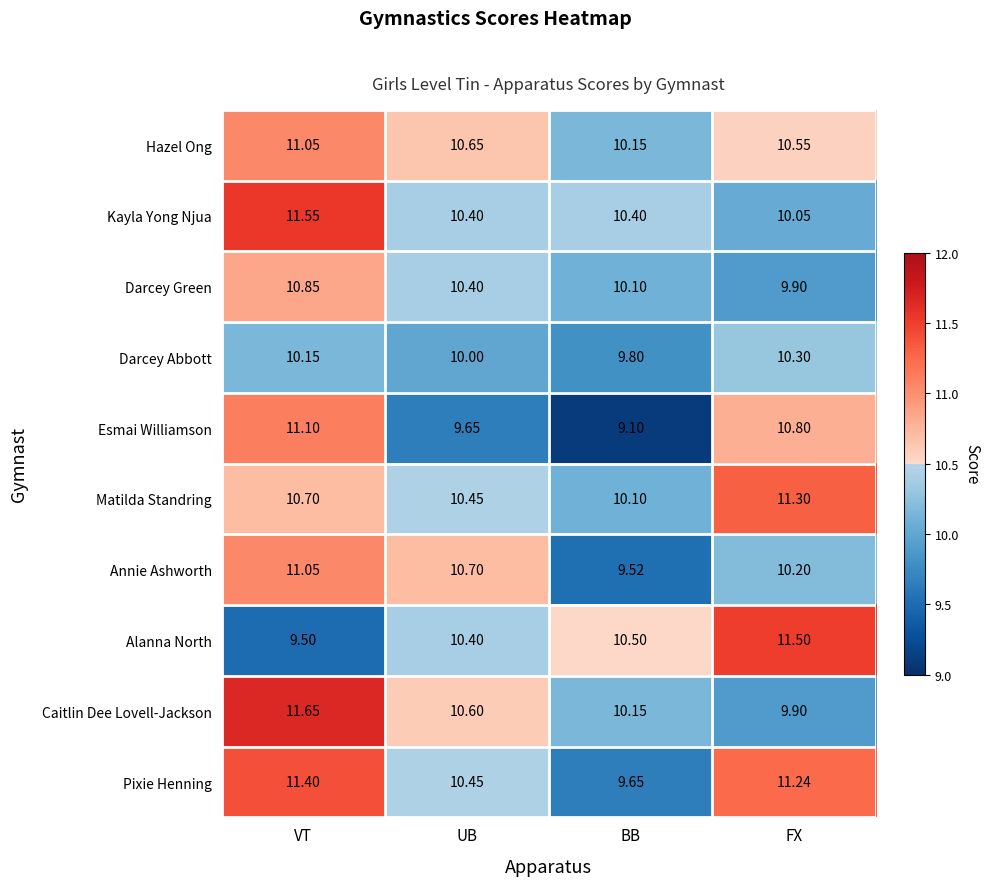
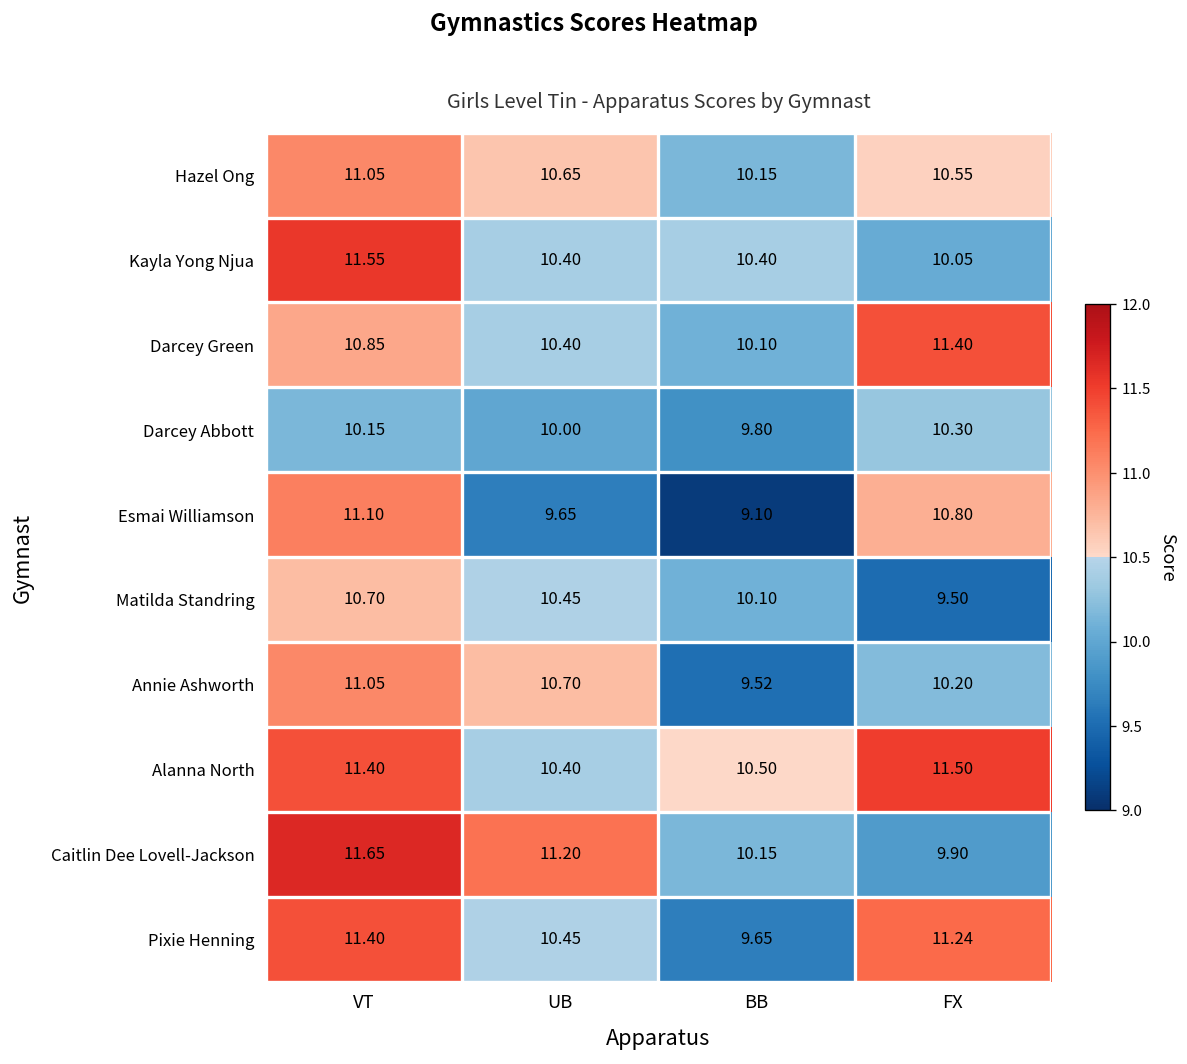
Darcey Green, FX: 9.90 -> 11.40
Matilda Standring, FX: 11.30 -> 9.50
Alanna North, VT: 9.50 -> 11.40
Caitlin Dee Lovell-Jackson, UB: 10.60 -> 11.20
